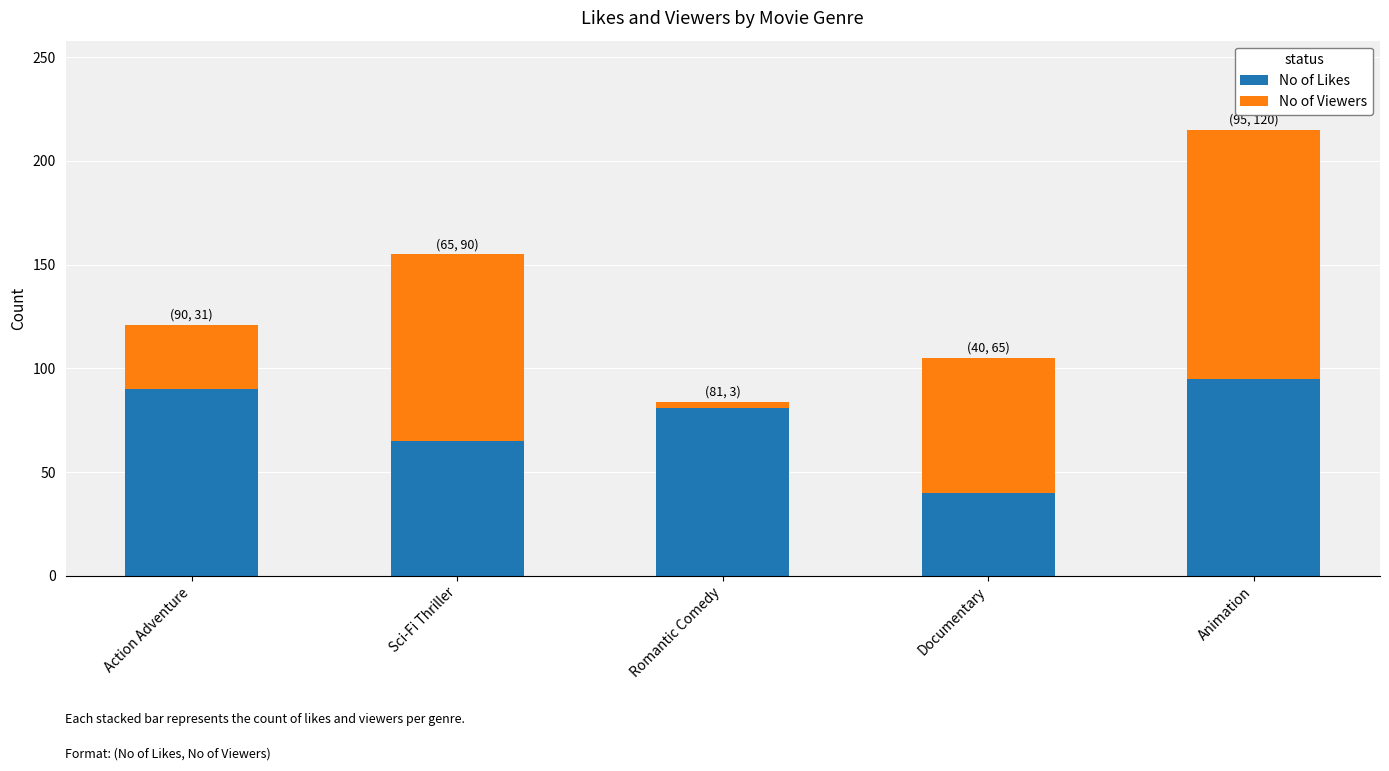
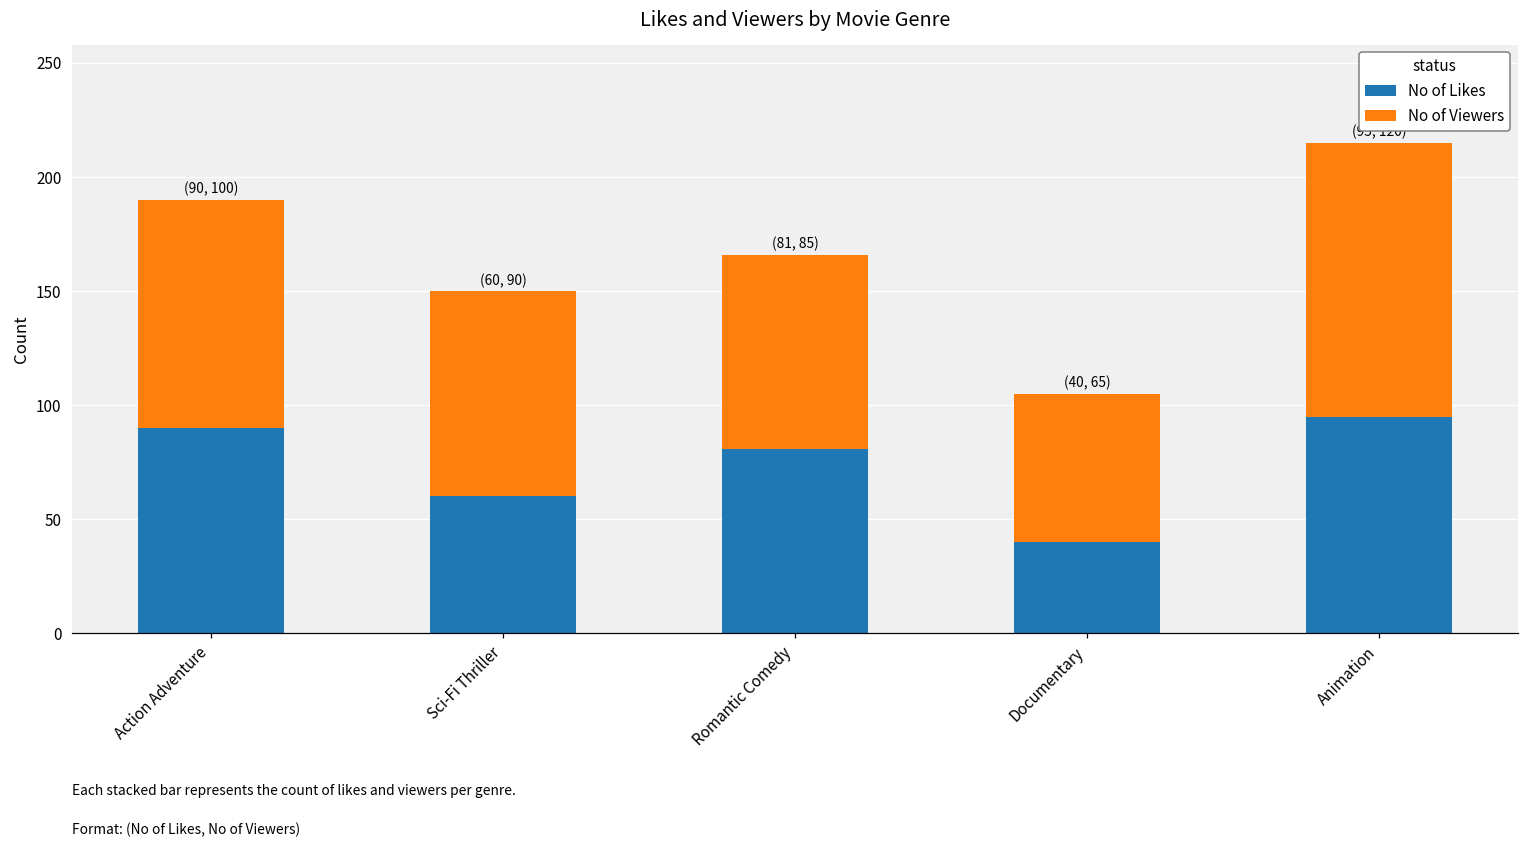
No of Viewers, Action Adventure: 31 -> 100
No of Likes, Sci-Fi Thriller: (65, 90) -> (60, 90)
No of Viewers, Romantic Comedy: 3 -> 85
